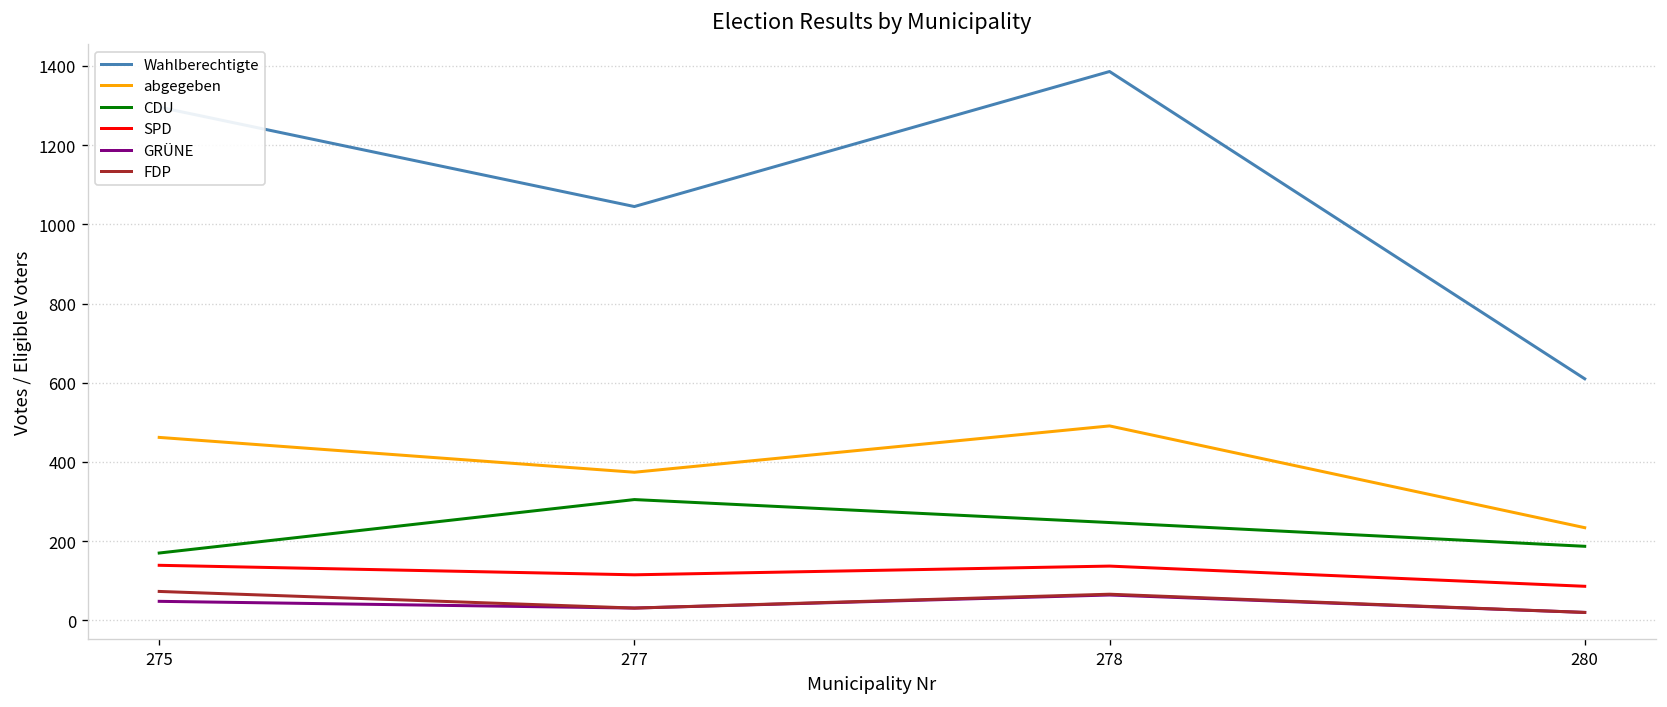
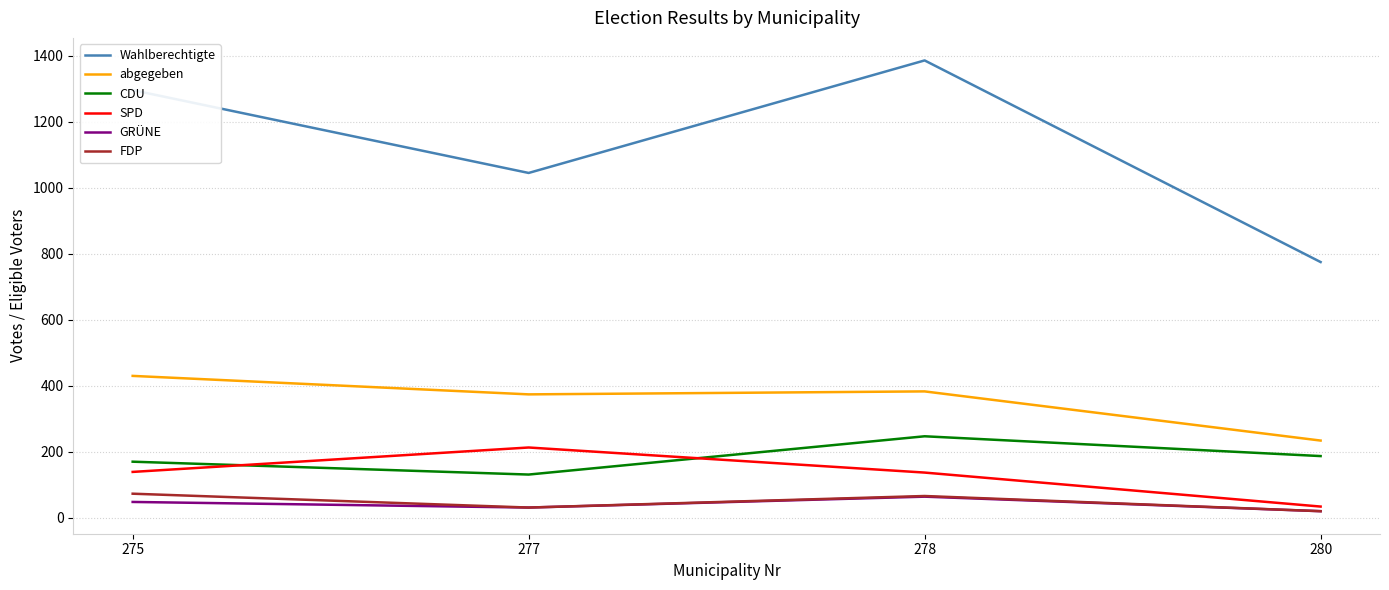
abgegeben, 275: 460 -> 430
CDU, 277: 310 -> 130
SPD, 277: 120 -> 210
abgegeben, 278: 490 -> 380
Wahlberechtigte, 280: 610 -> 780
SPD, 280: 90 -> 30
